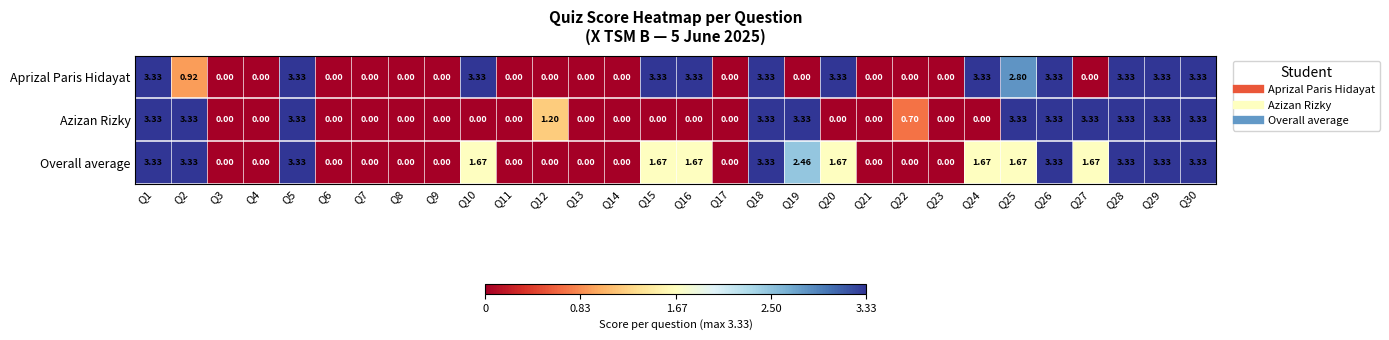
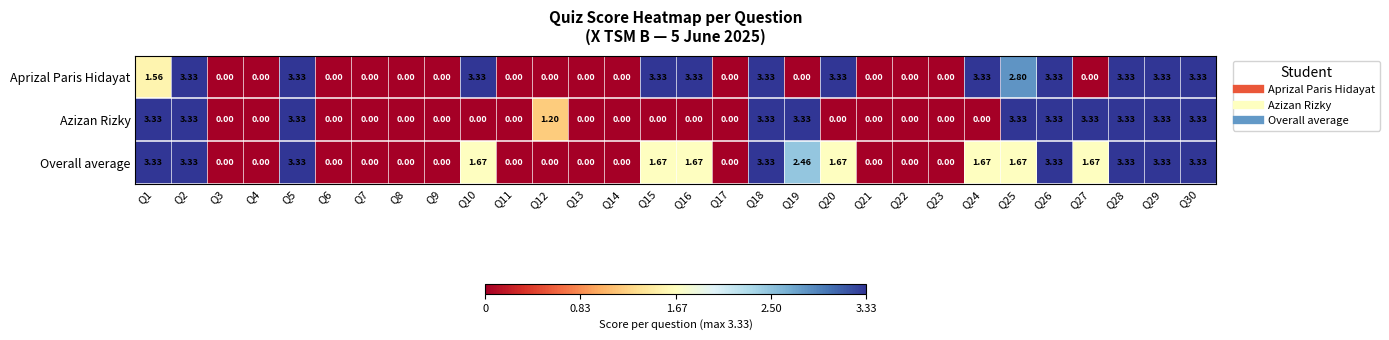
Aprizal Paris Hidayat, Q1: 3.33 -> 1.56
Aprizal Paris Hidayat, Q2: 0.92 -> 3.33
Azizan Rizky, Q22: 0.70 -> 0.00
